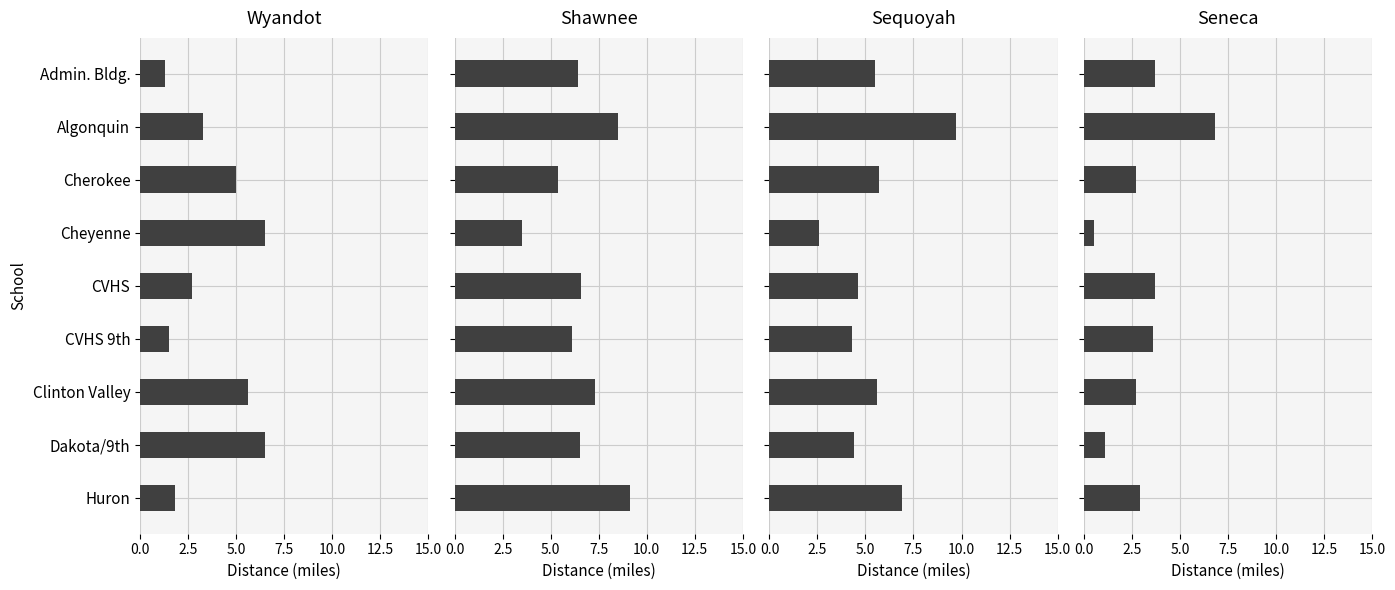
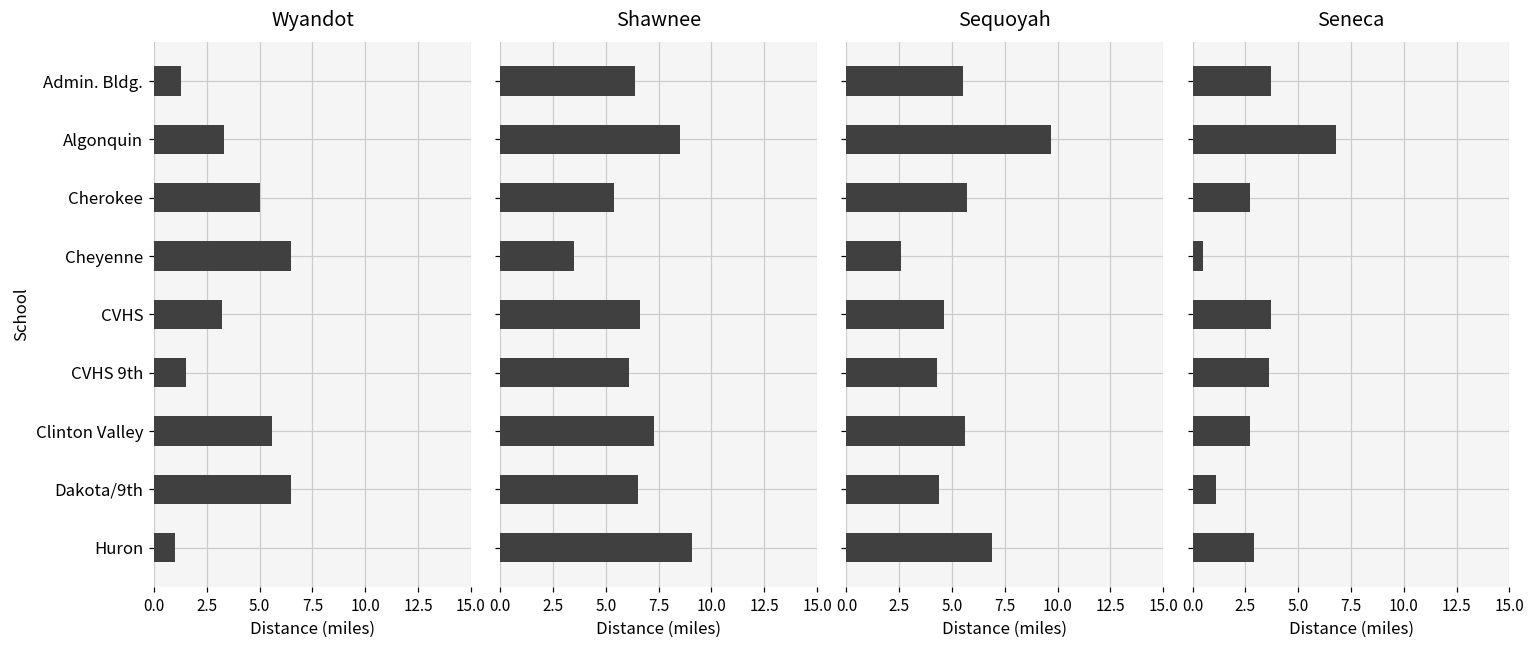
Wyandot, CVHS: 2.7 -> 3.2
Wyandot, Huron: 1.8 -> 1.0
